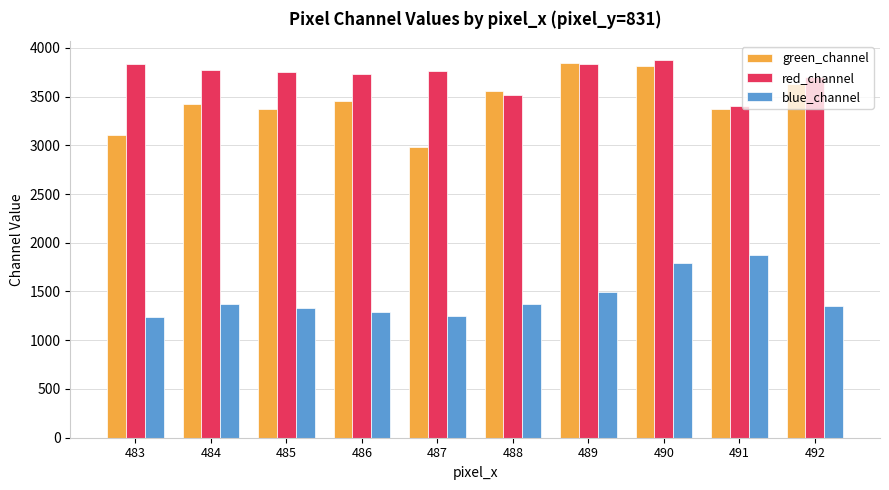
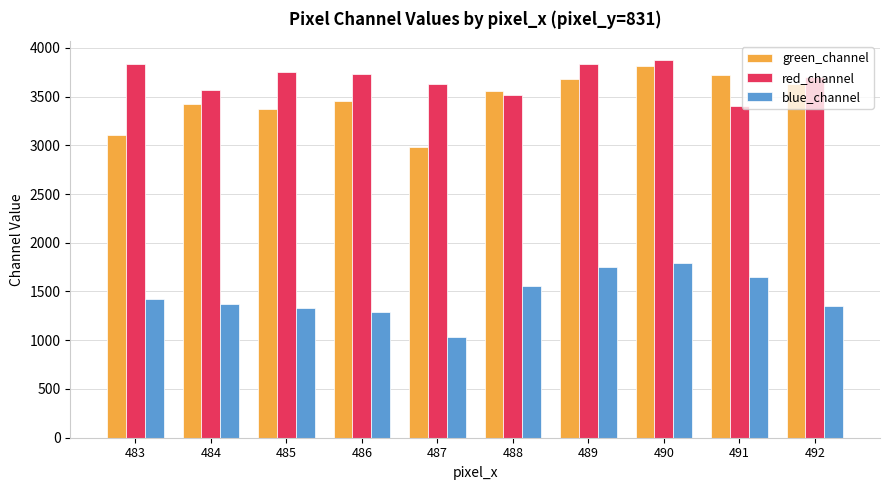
blue_channel, 483: 1200 -> 1400
red_channel, 484: 3800 -> 3600
red_channel, 487: 3800 -> 3600
blue_channel, 487: 1200 -> 1000
blue_channel, 488: 1400 -> 1600
green_channel, 489: 3800 -> 3700
blue_channel, 489: 1500 -> 1800
green_channel, 491: 3400 -> 3700
blue_channel, 491: 1900 -> 1600
